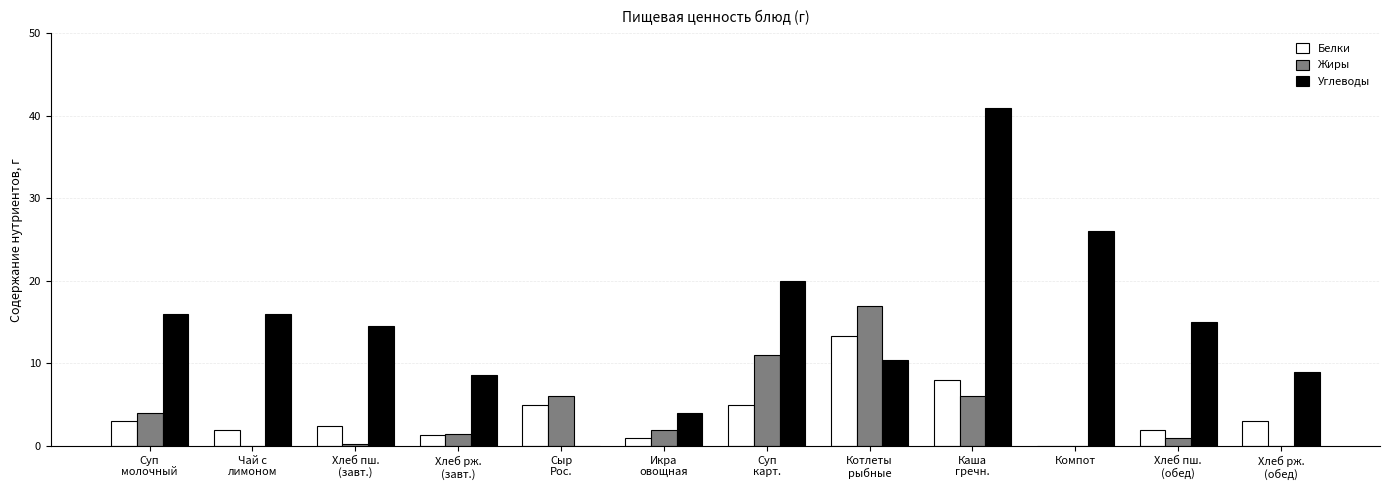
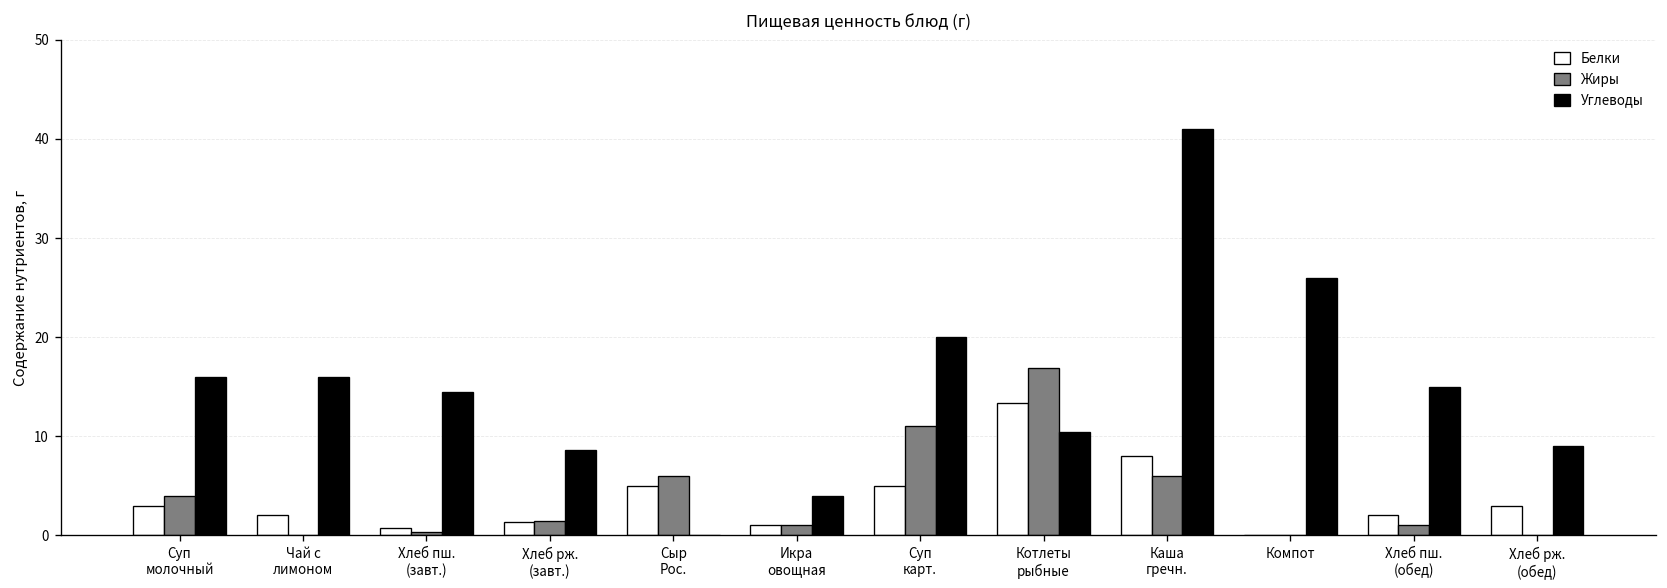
Белки, Хлеб пш. (завт.): 2 -> 1
Жиры, Икра овощная: 2 -> 1
